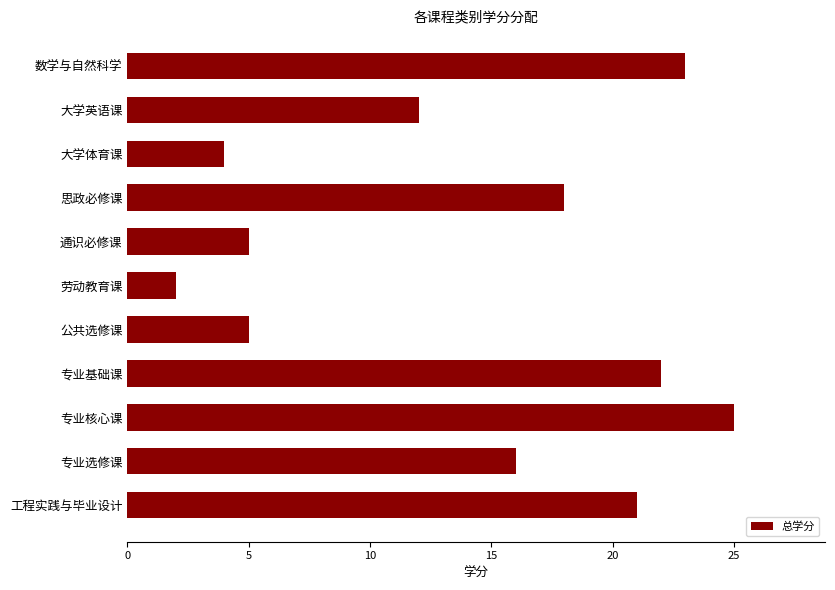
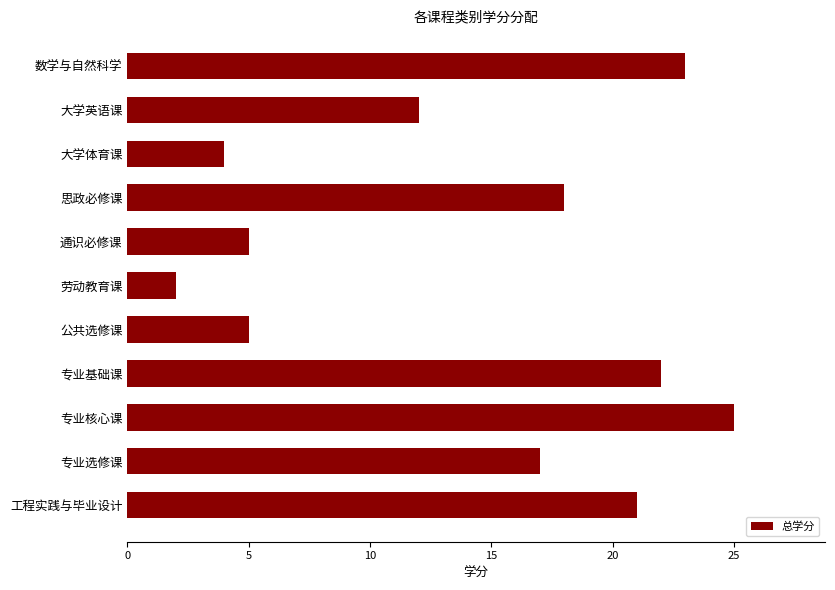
专业选修课: 16 -> 17
